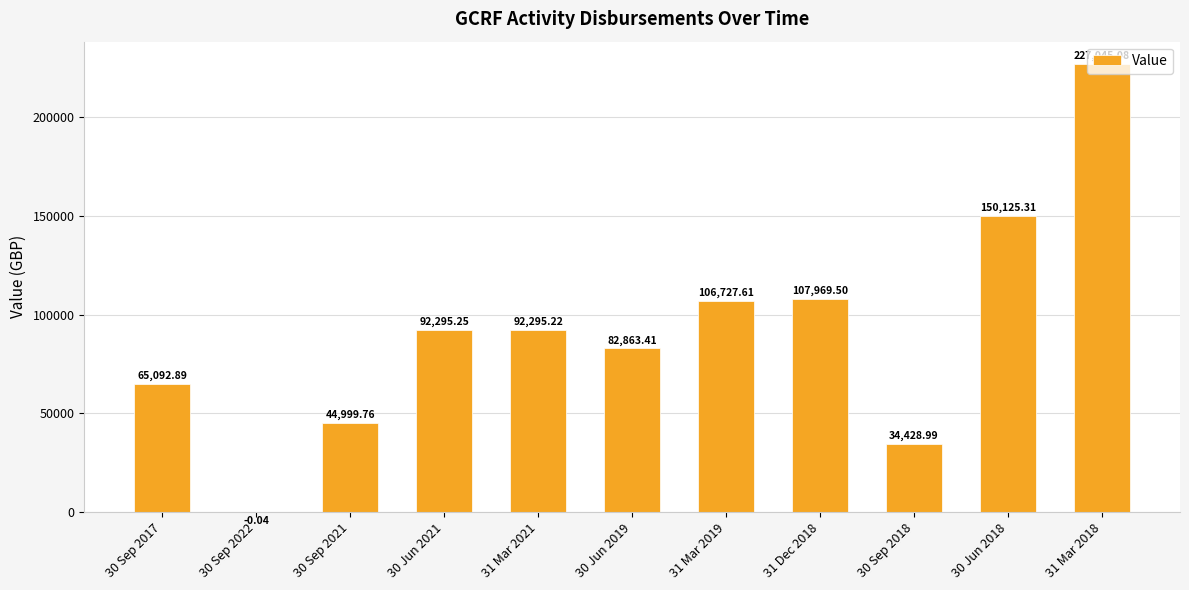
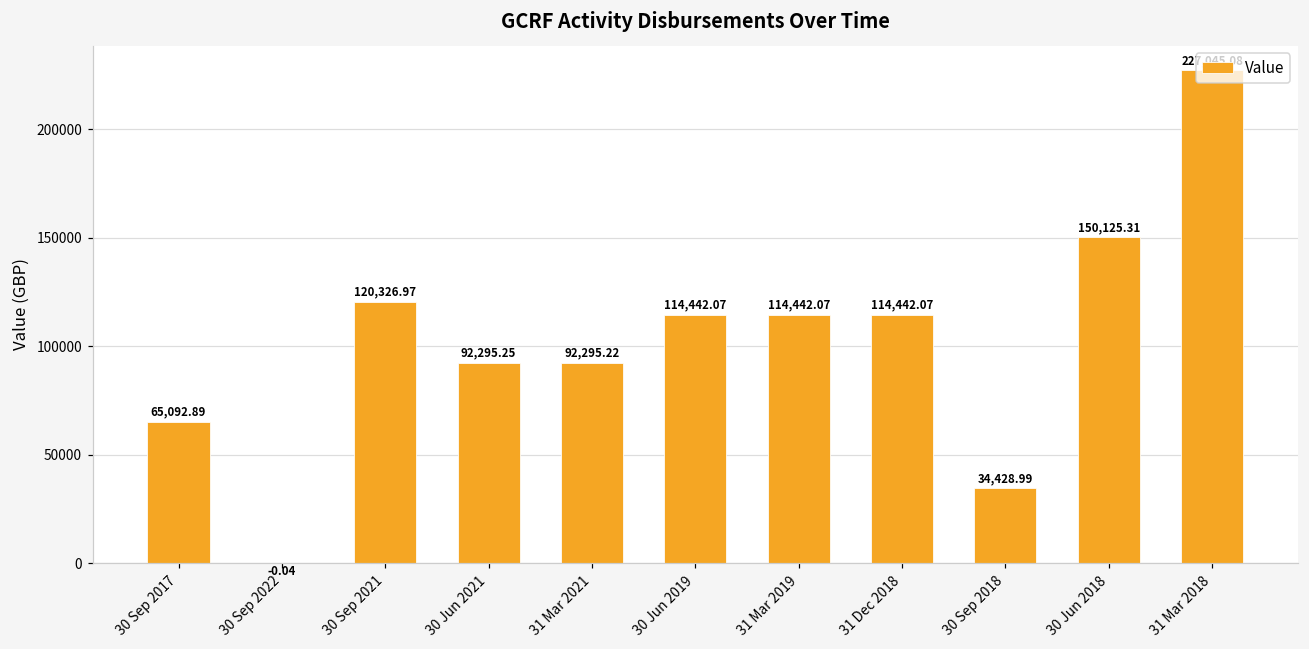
30 Sep 2021: 44,999.76 -> 120,326.97
30 Jun 2019: 82,863.41 -> 114,442.07
31 Mar 2019: 106,727.61 -> 114,442.07
31 Dec 2018: 107,969.50 -> 114,442.07
